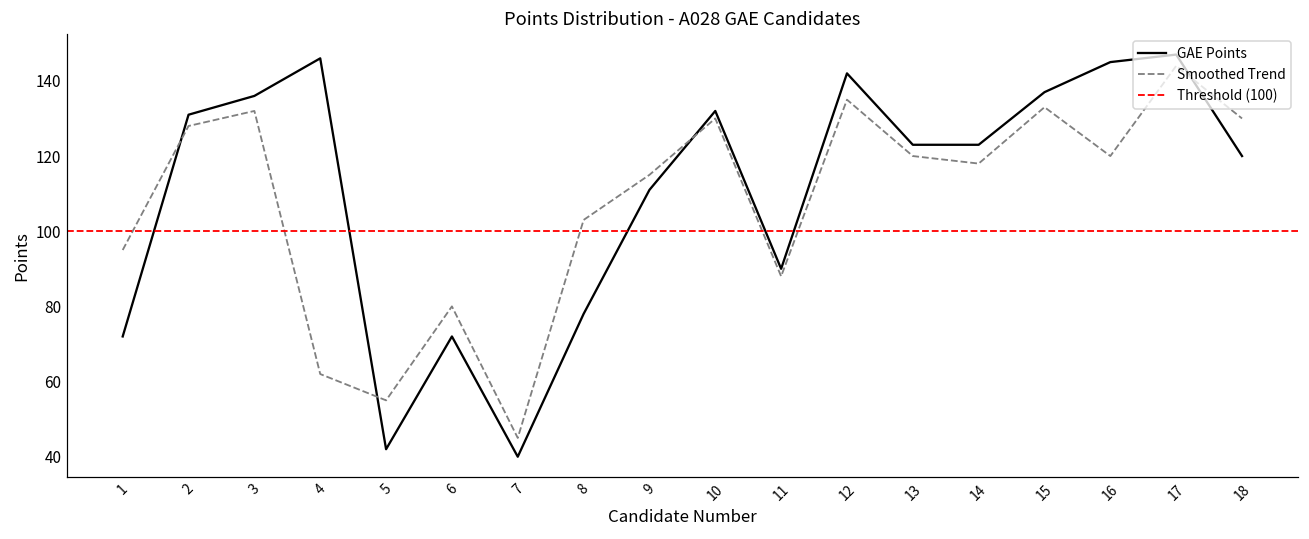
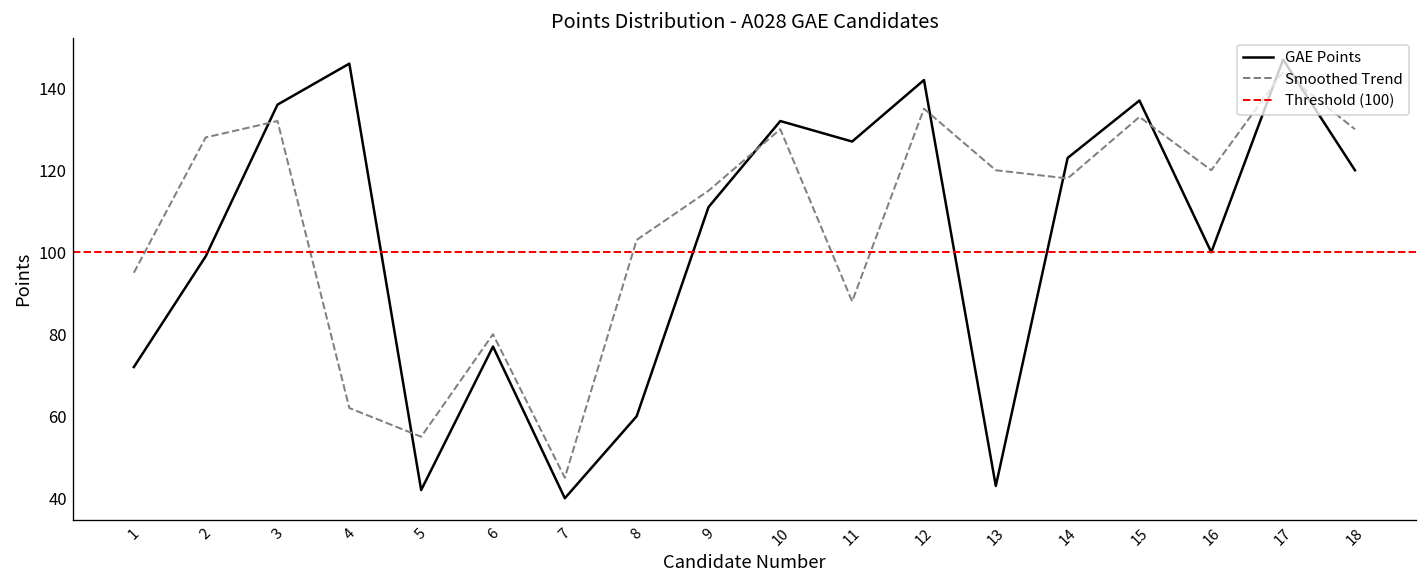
GAE Points, 2: 131 -> 99
GAE Points, 6: 72 -> 77
GAE Points, 8: 78 -> 60
GAE Points, 11: 90 -> 127
GAE Points, 13: 123 -> 43
GAE Points, 16: 145 -> 100
